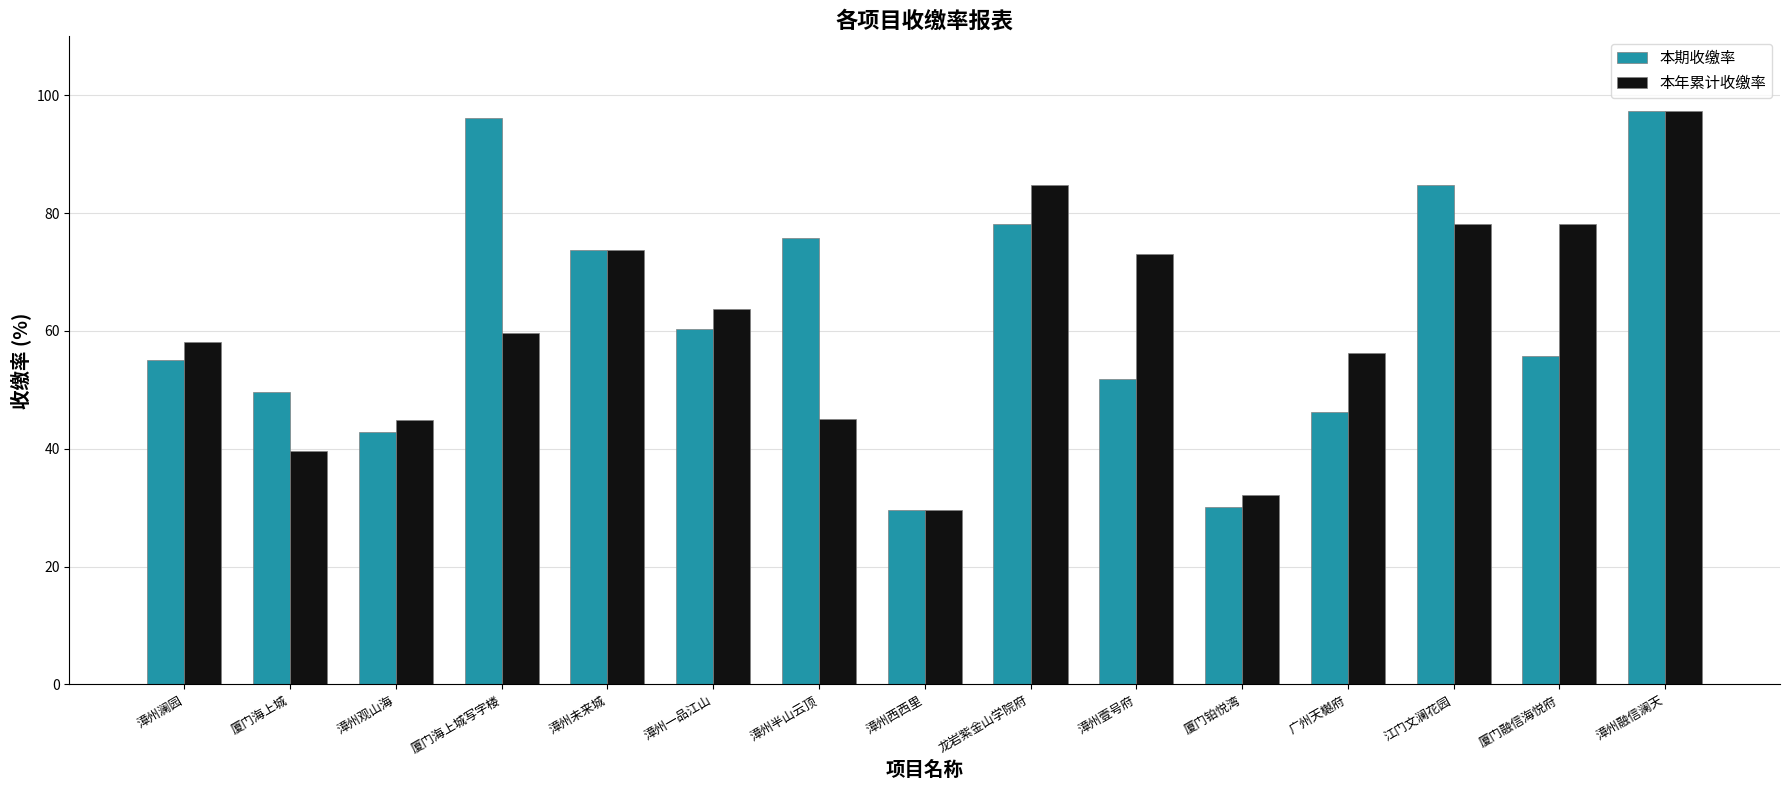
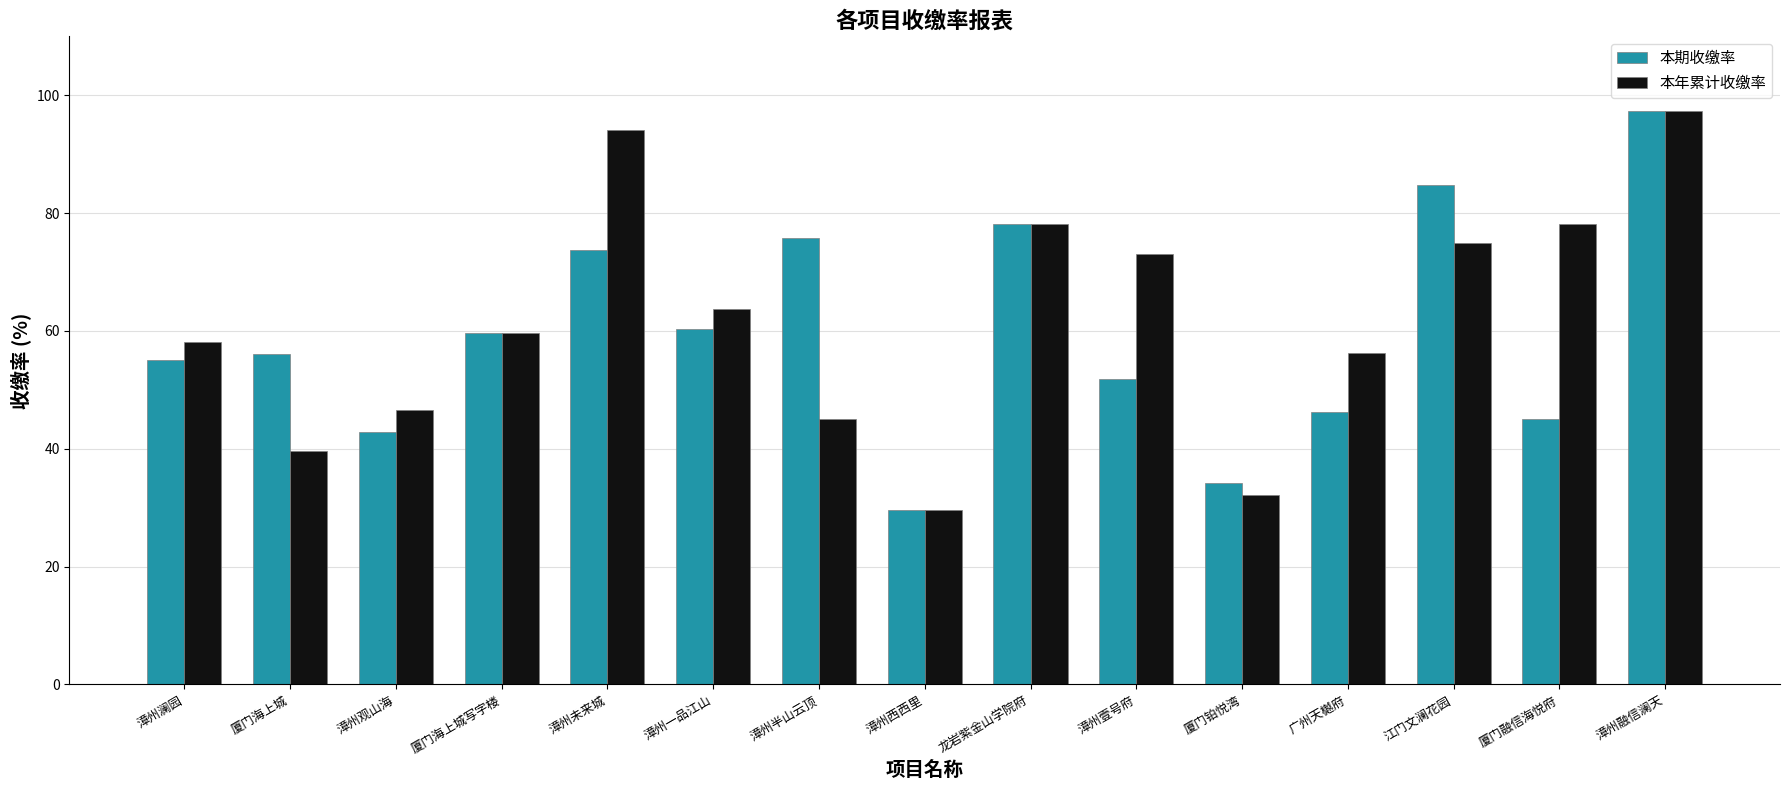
本期收缴率, 厦门海上城: 50 -> 56
本年累计收缴率, 漳州观山海: 45 -> 47
本期收缴率, 厦门海上城写字楼: 96 -> 60
本年累计收缴率, 漳州未来城: 74 -> 94
本年累计收缴率, 龙岩紫金山学院府: 85 -> 78
本期收缴率, 厦门铂悦湾: 30 -> 34
本年累计收缴率, 江门文澜花园: 78 -> 75
本期收缴率, 厦门融信海悦府: 56 -> 45
